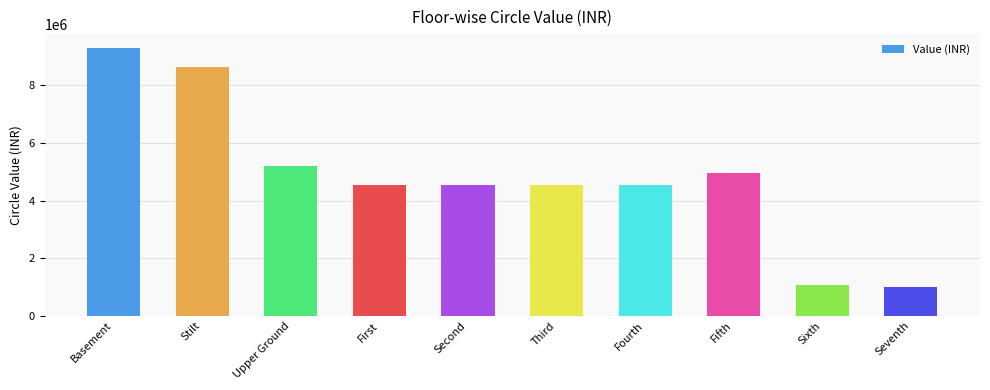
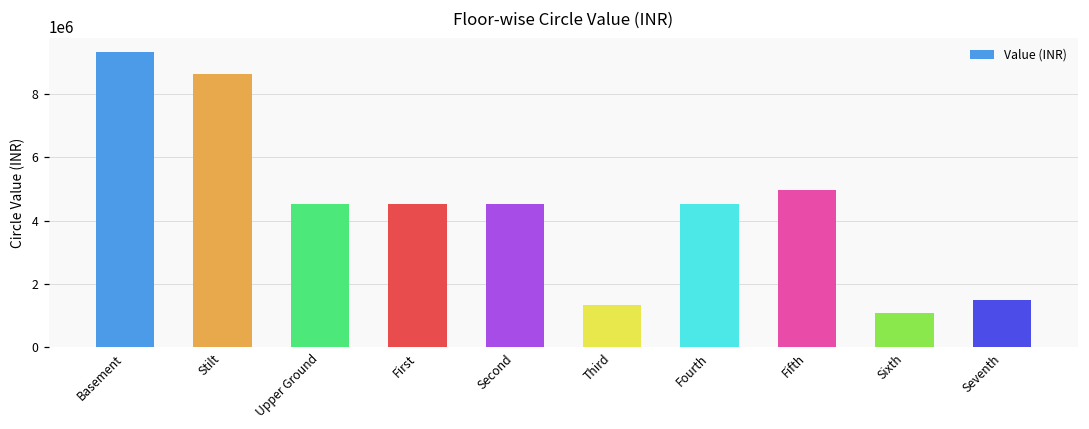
Upper Ground: 5200000 -> 4500000
Third: 4500000 -> 1400000
Seventh: 1000000 -> 1500000
